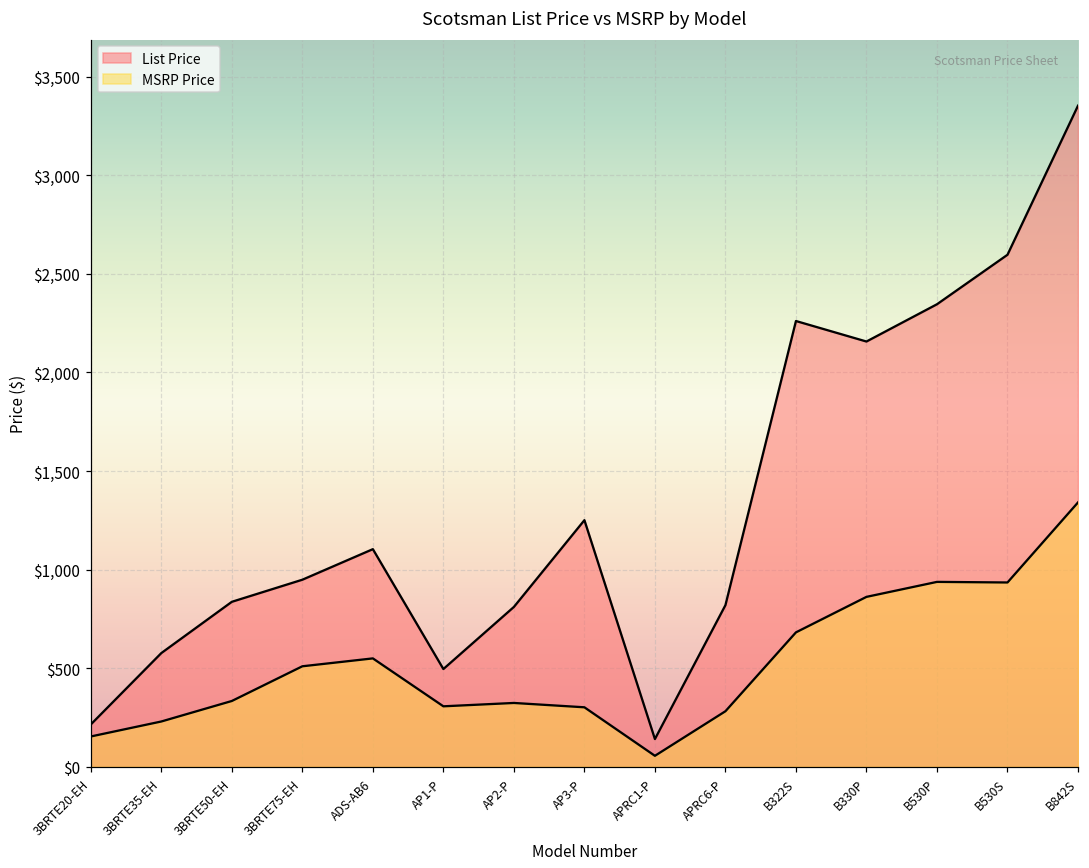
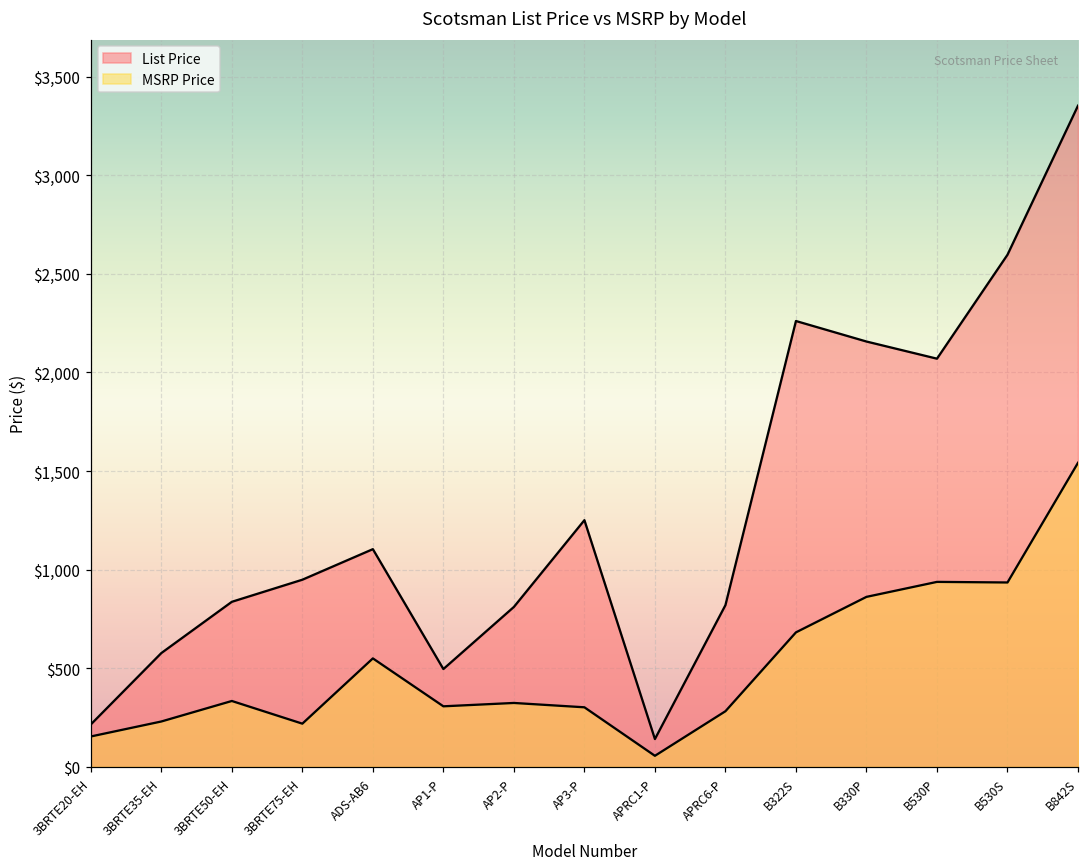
MSRP Price, 3BRTE75-EH: $510 -> $220
List Price, B530P: $2,350 -> $2,070
MSRP Price, B842S: $1,340 -> $1,540
